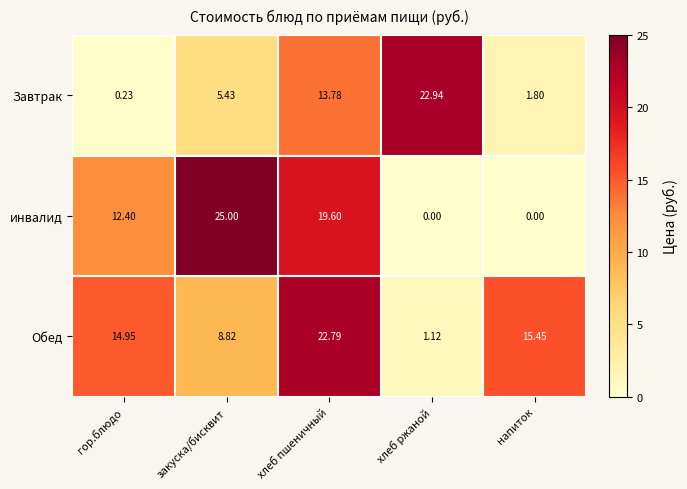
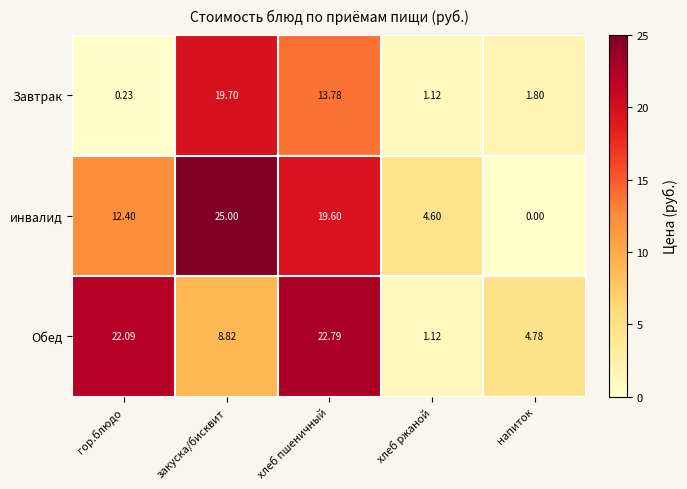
Завтрак, закуска/бисквит: 5.43 -> 19.70
Завтрак, хлеб ржаной: 22.94 -> 1.12
инвалид, хлеб ржаной: 0.00 -> 4.60
Обед, гор.блюдо: 14.95 -> 22.09
Обед, напиток: 15.45 -> 4.78
